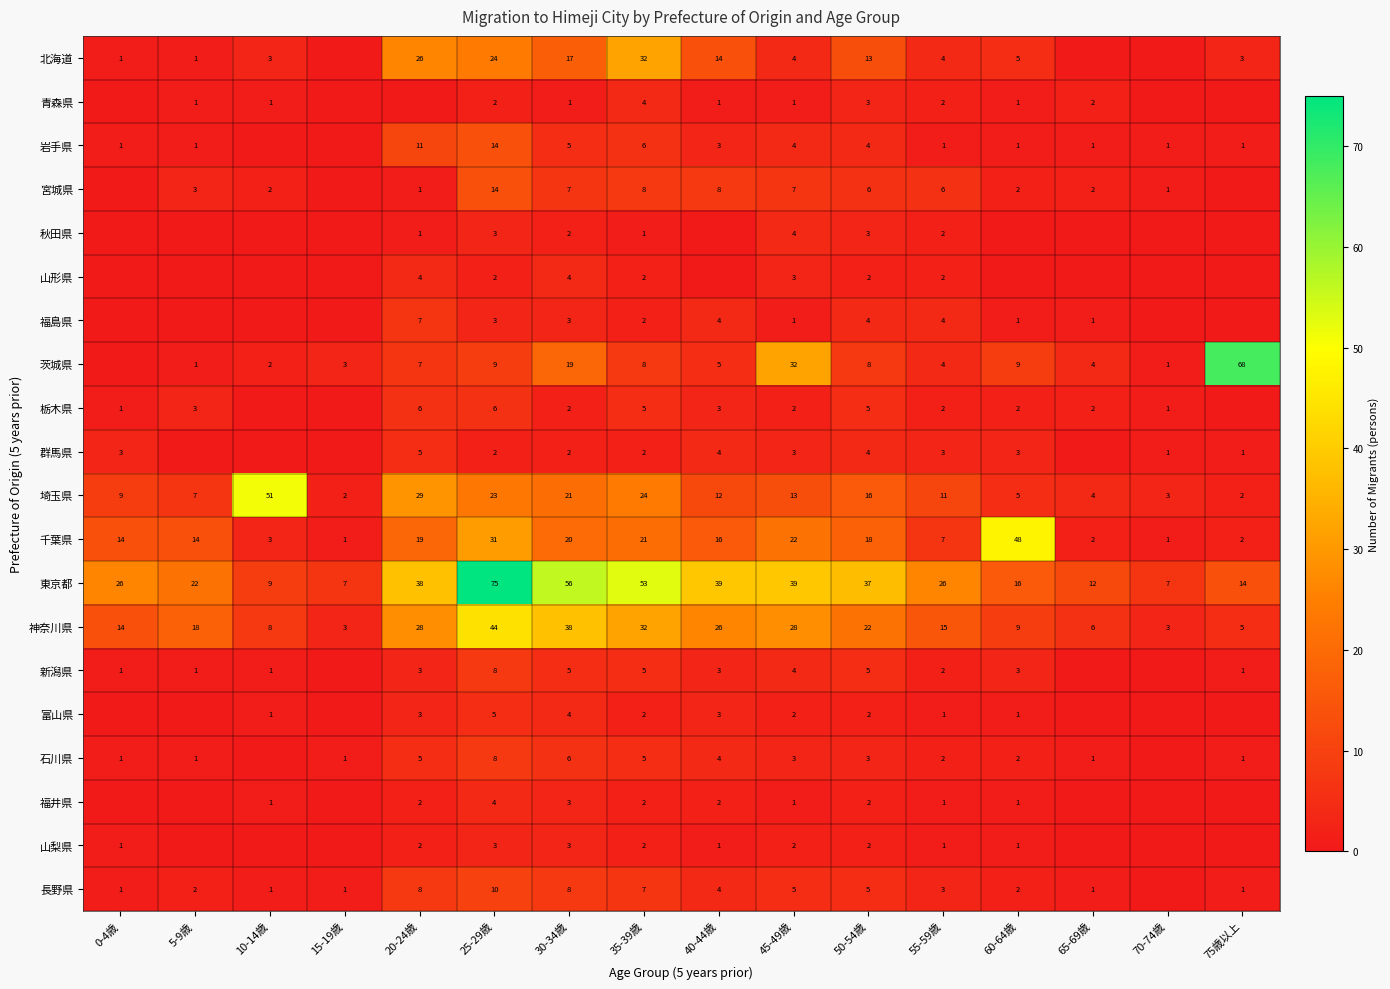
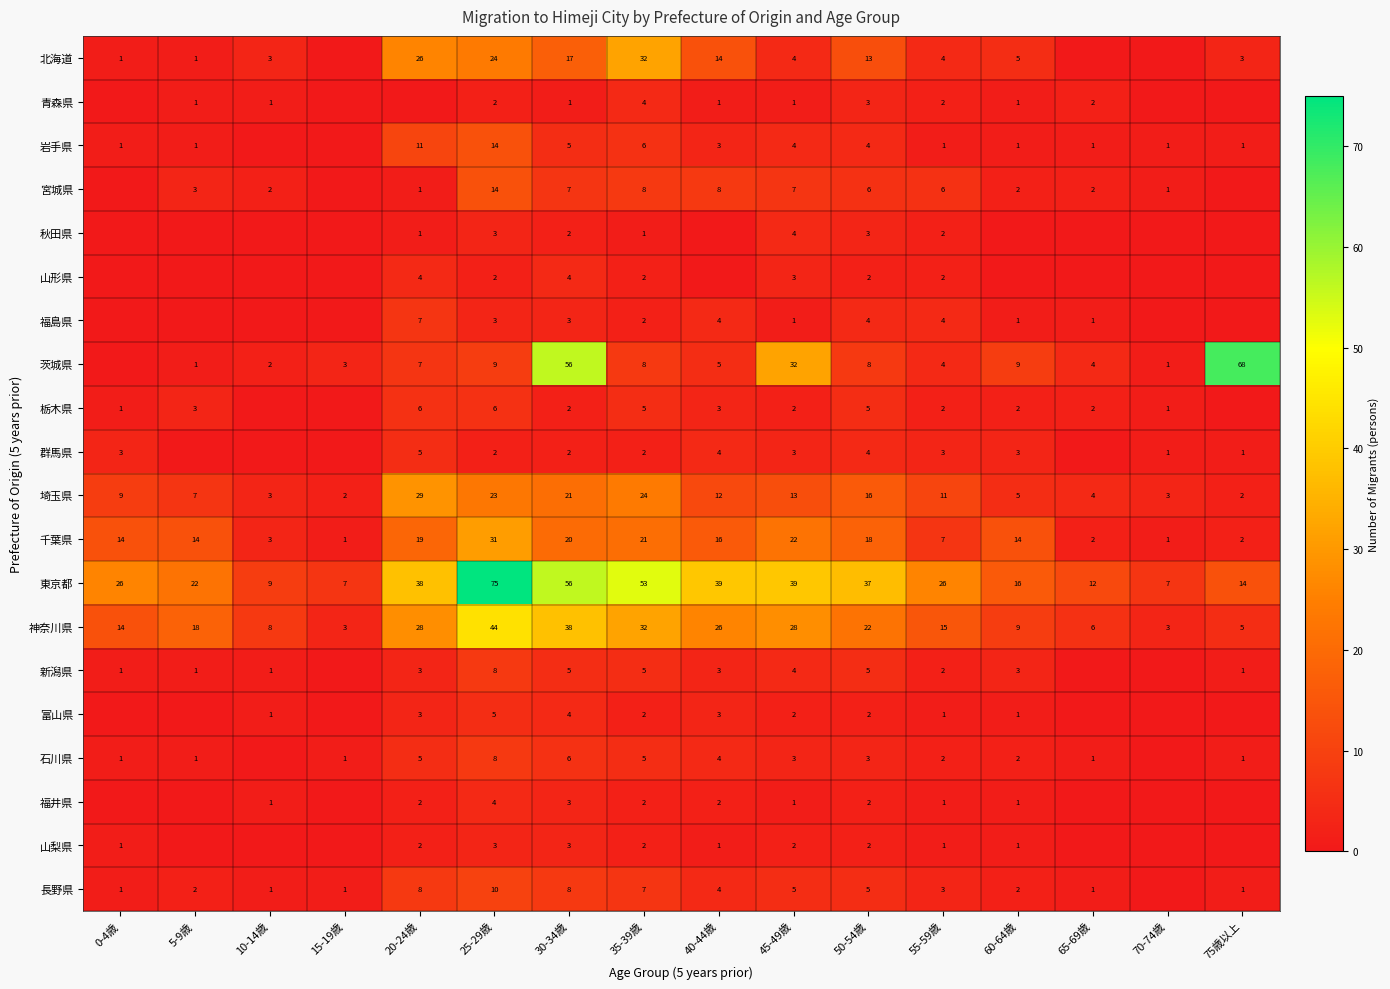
茨城県, 30-34歳: 19 -> 56
埼玉県, 10-14歳: 51 -> 3
千葉県, 60-64歳: 48 -> 14
